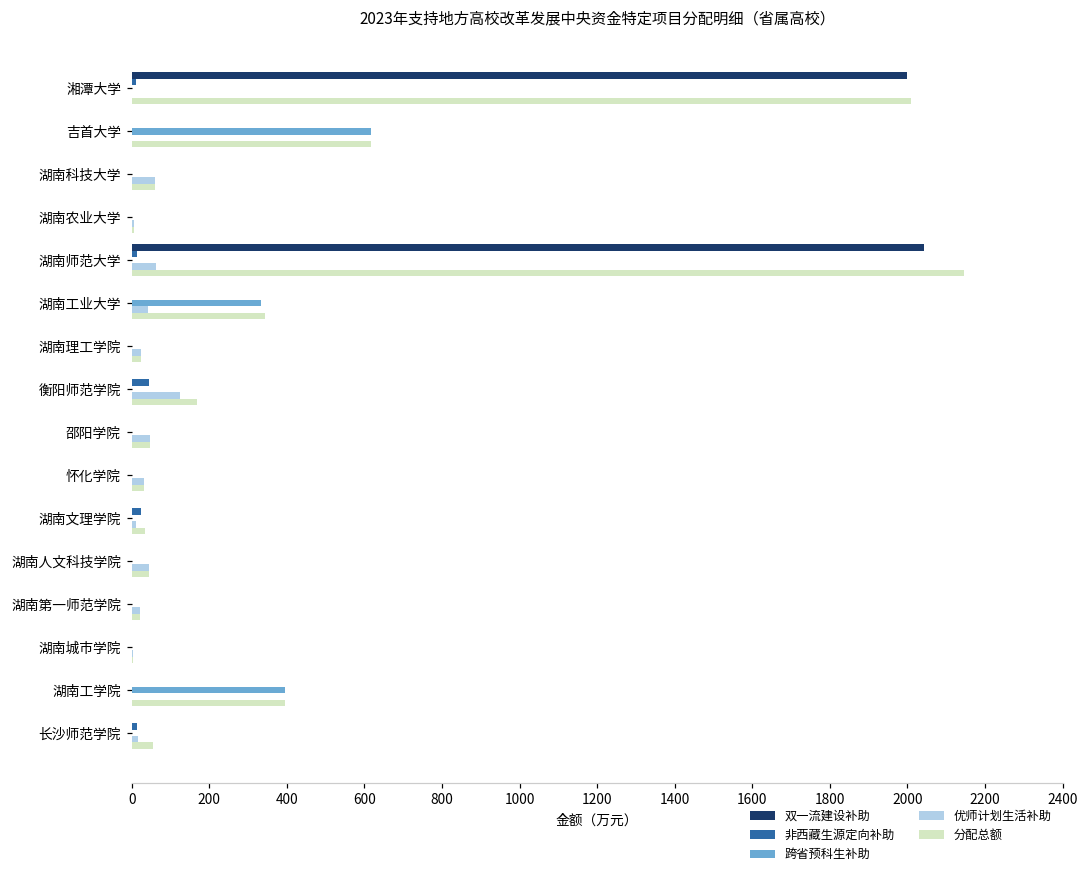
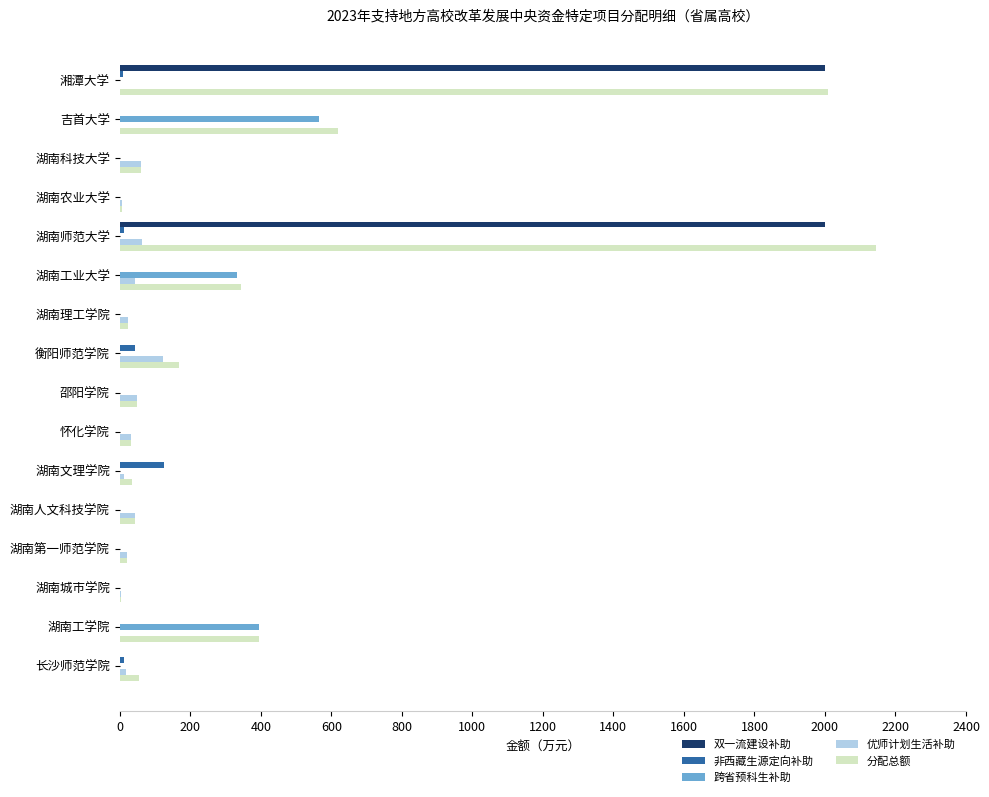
跨省预科生补助, 吉首大学: 620 -> 570
双一流建设补助, 湖南师范大学: 2040 -> 2000
非西藏生源定向补助, 湖南文理学院: 20 -> 130
